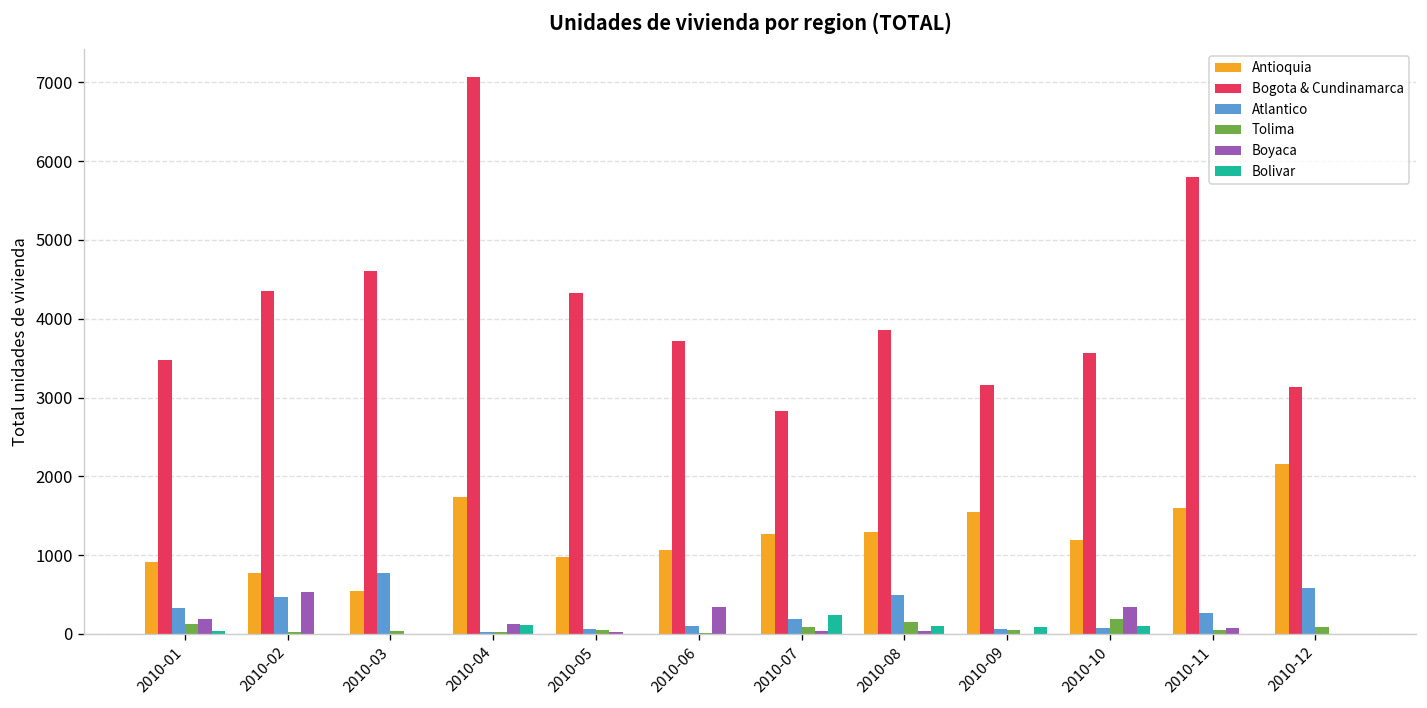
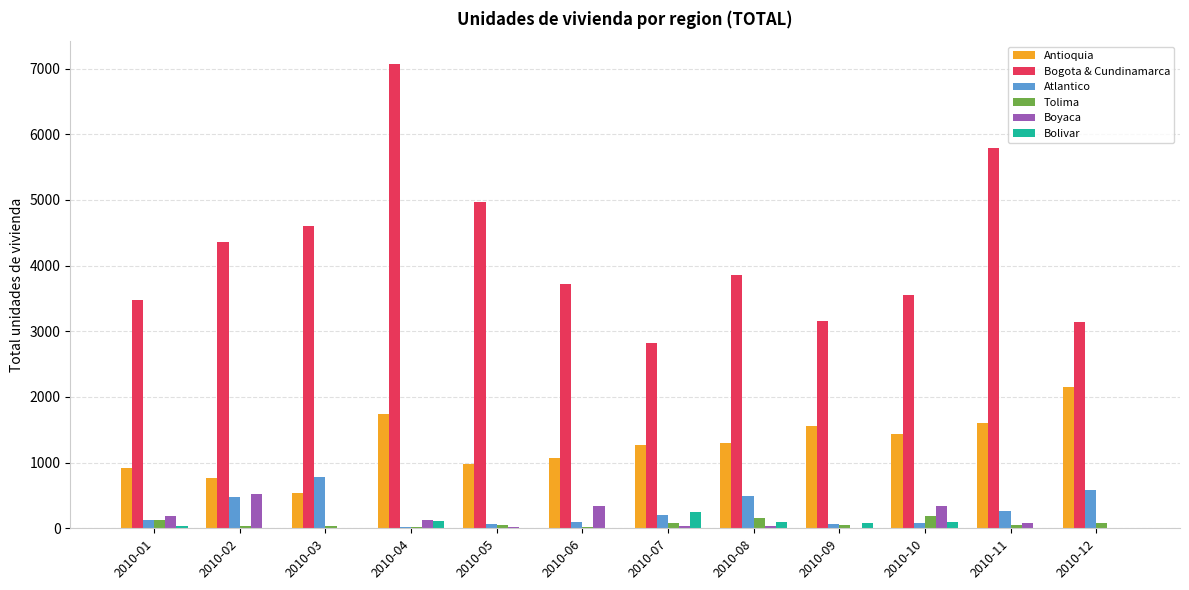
Atlantico, 2010-01: 300 -> 100
Bogota & Cundinamarca, 2010-05: 4300 -> 5000
Antioquia, 2010-10: 1200 -> 1400
